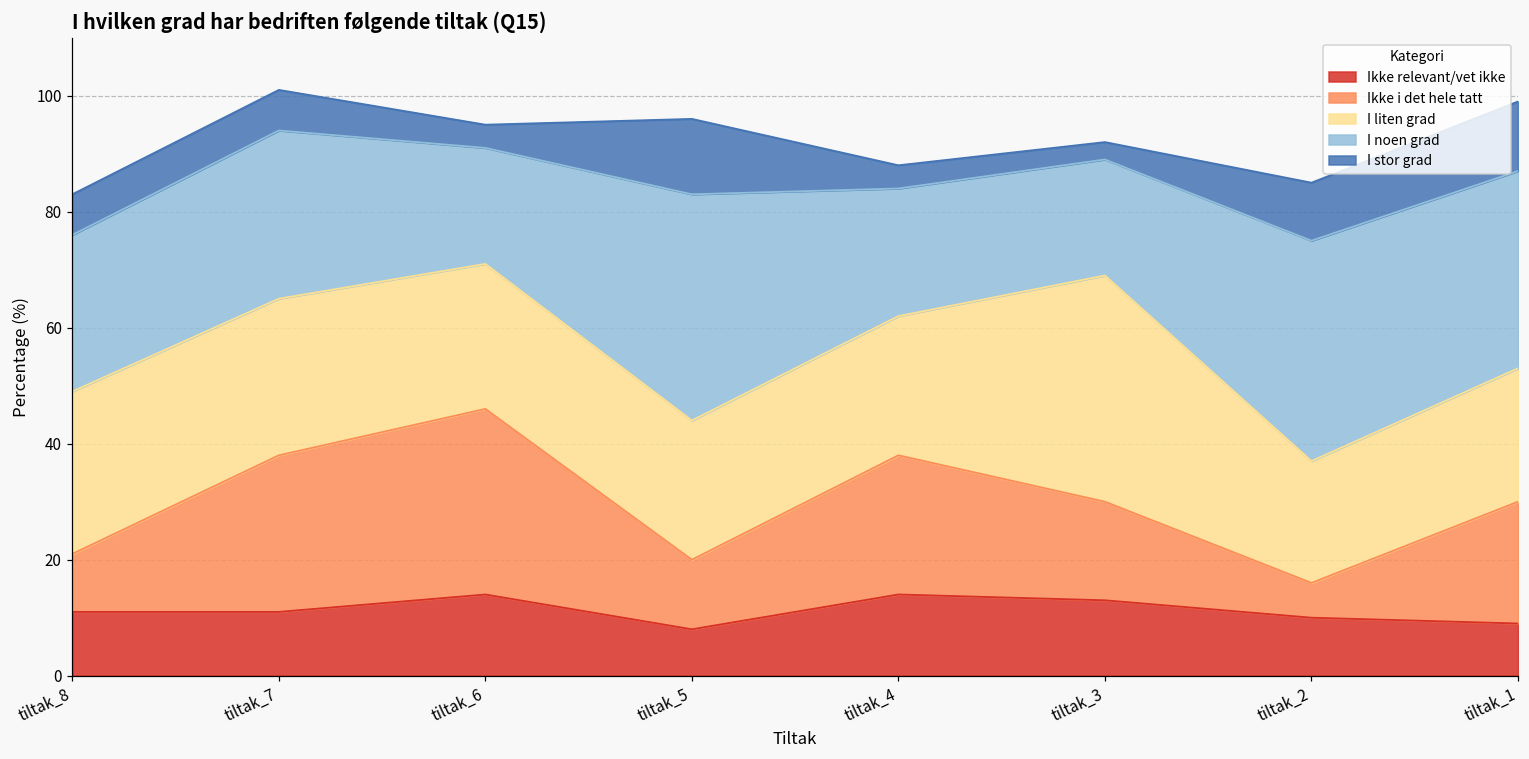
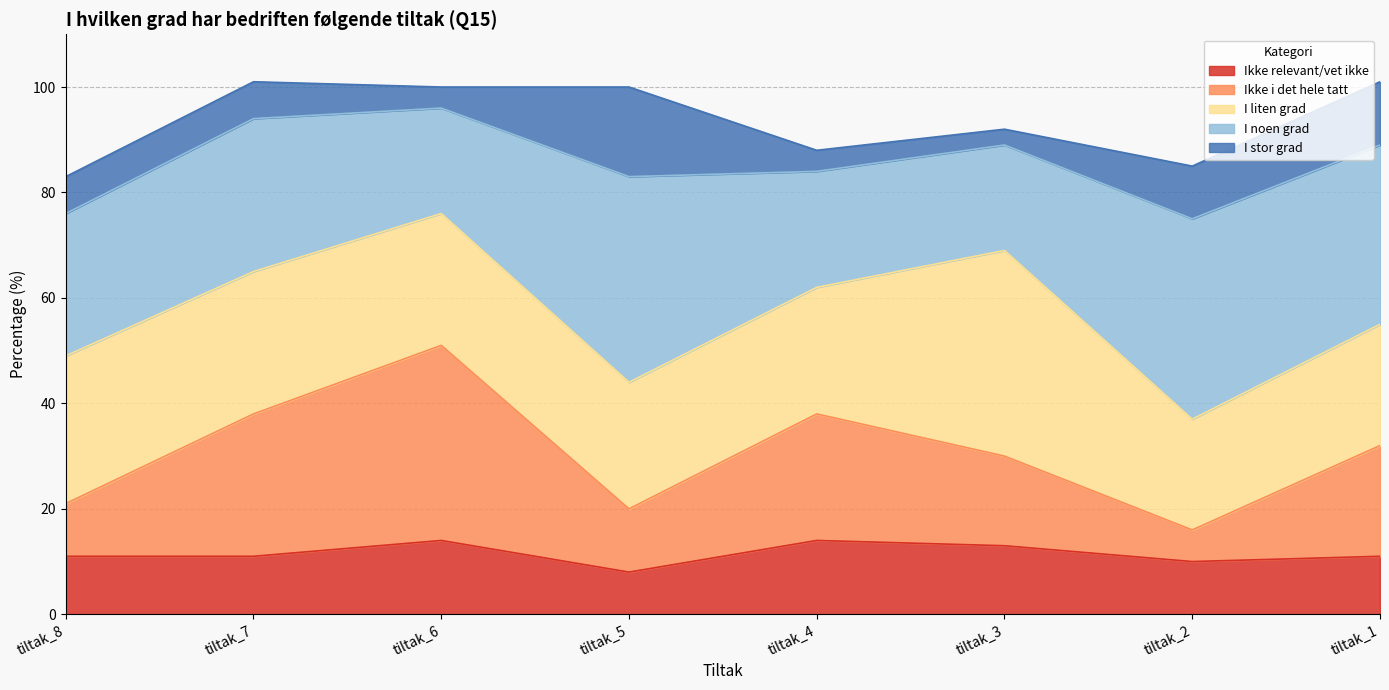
Ikke i det hele tatt, tiltak_6: 32 -> 37
I stor grad, tiltak_5: 13 -> 17
Ikke relevant/vet ikke, tiltak_1: 9 -> 11
